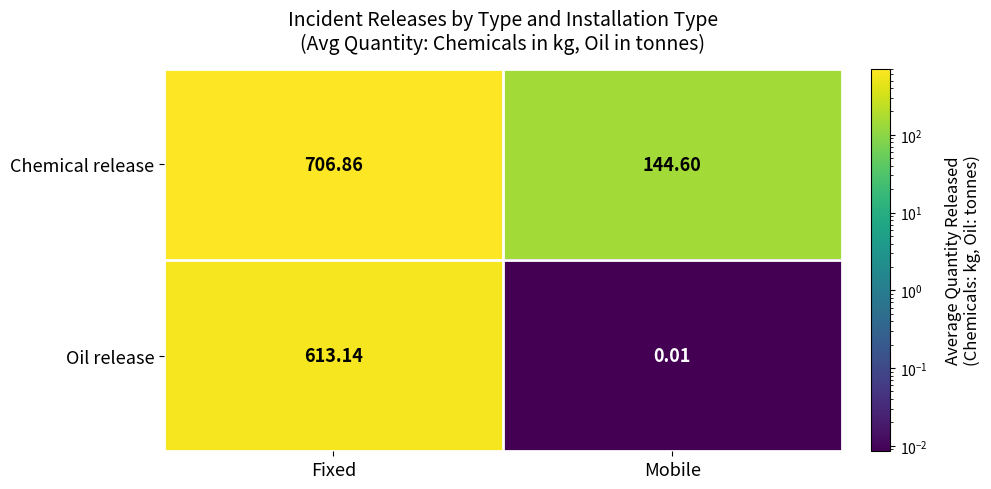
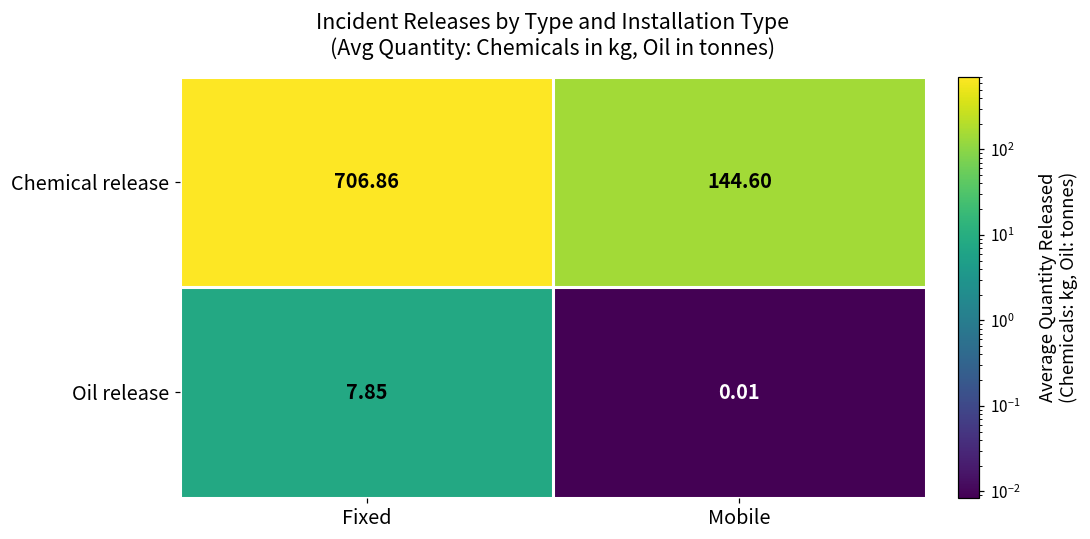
Oil release, Fixed: 613.14 -> 7.85
